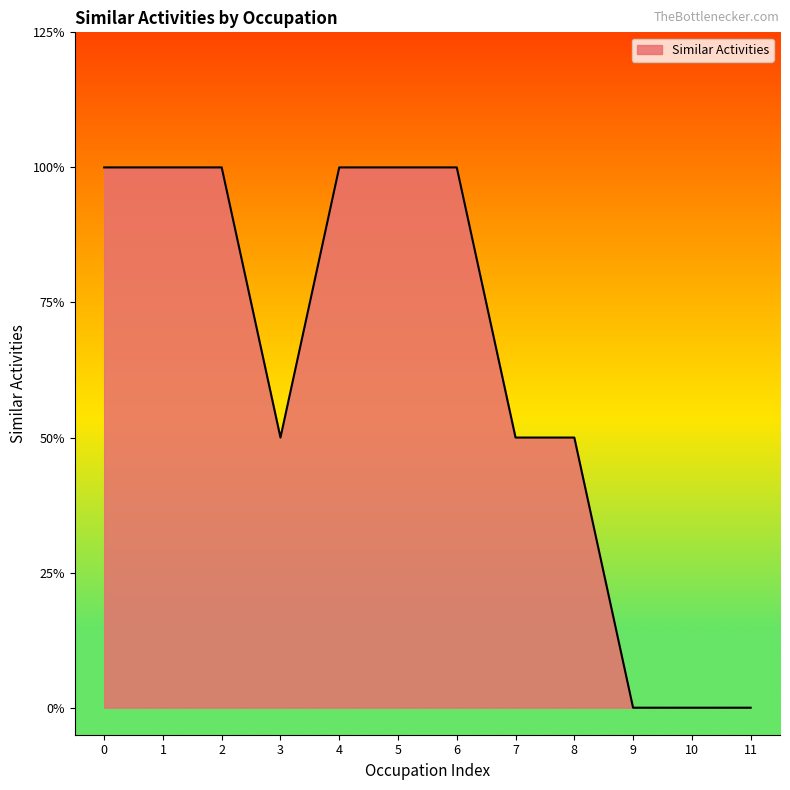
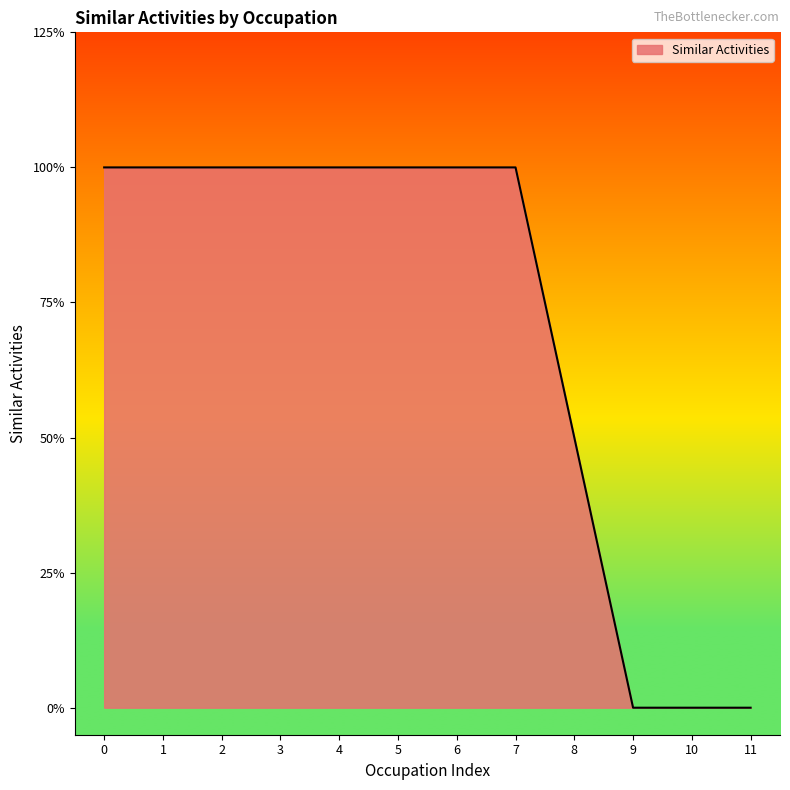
3: 50% -> 100%
7: 50% -> 100%
